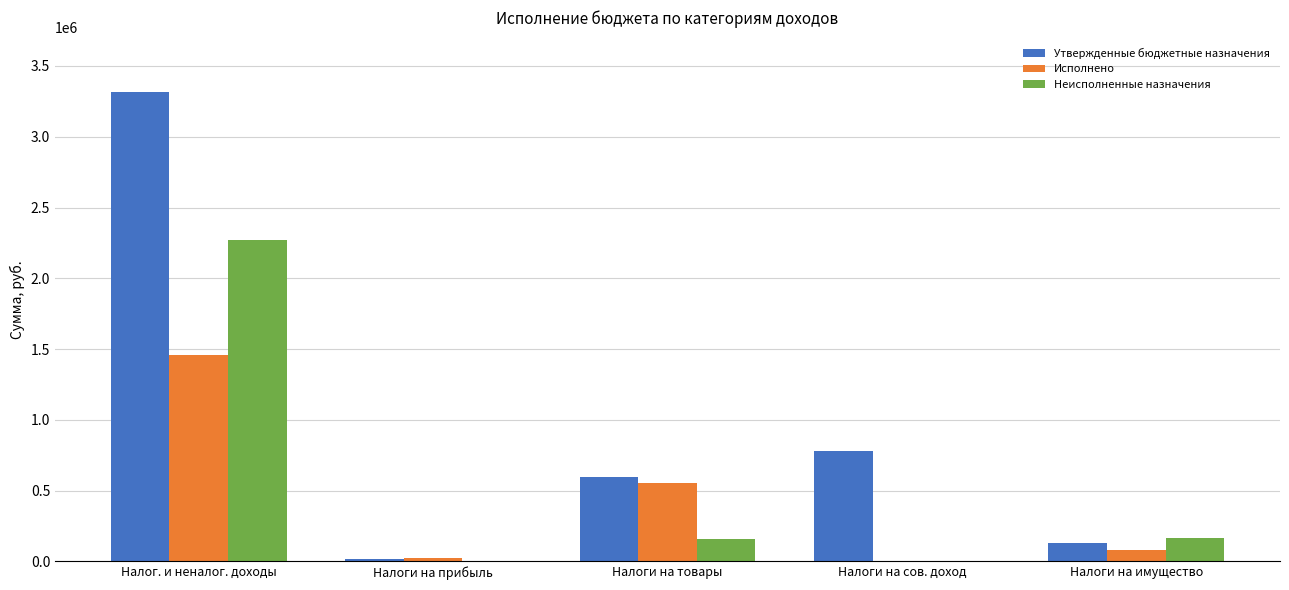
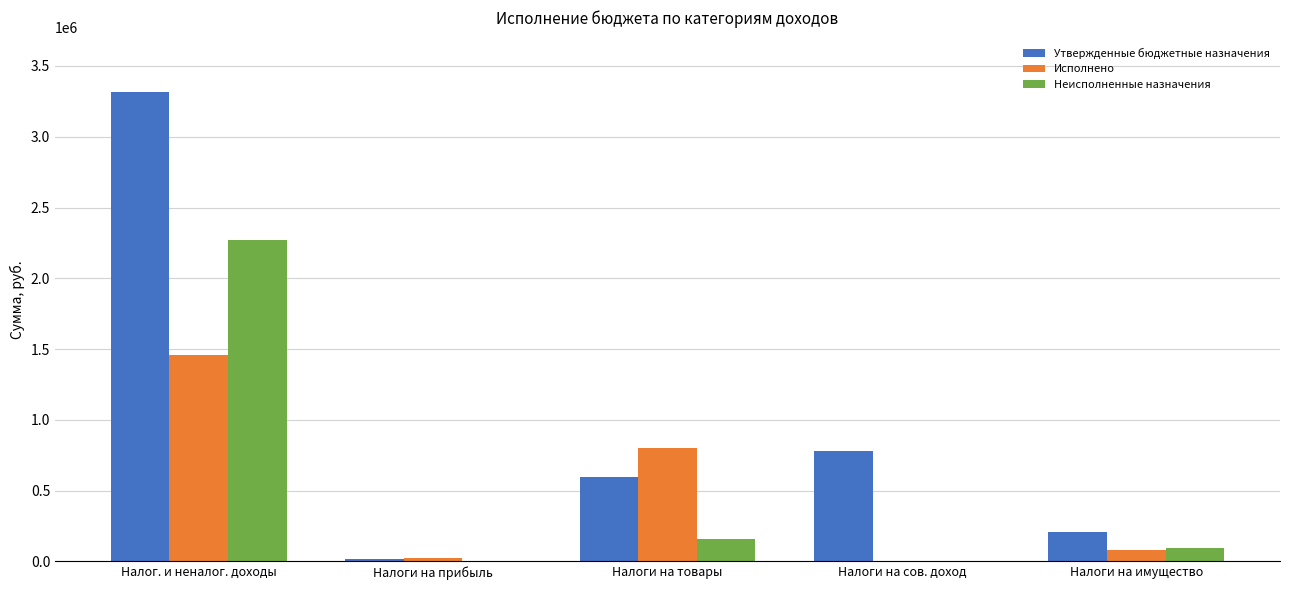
Исполнено, Налоги на товары: 560000 -> 800000
Утвержденные бюджетные назначения, Налоги на имущество: 130000 -> 210000
Неисполненные назначения, Налоги на имущество: 160000 -> 90000
